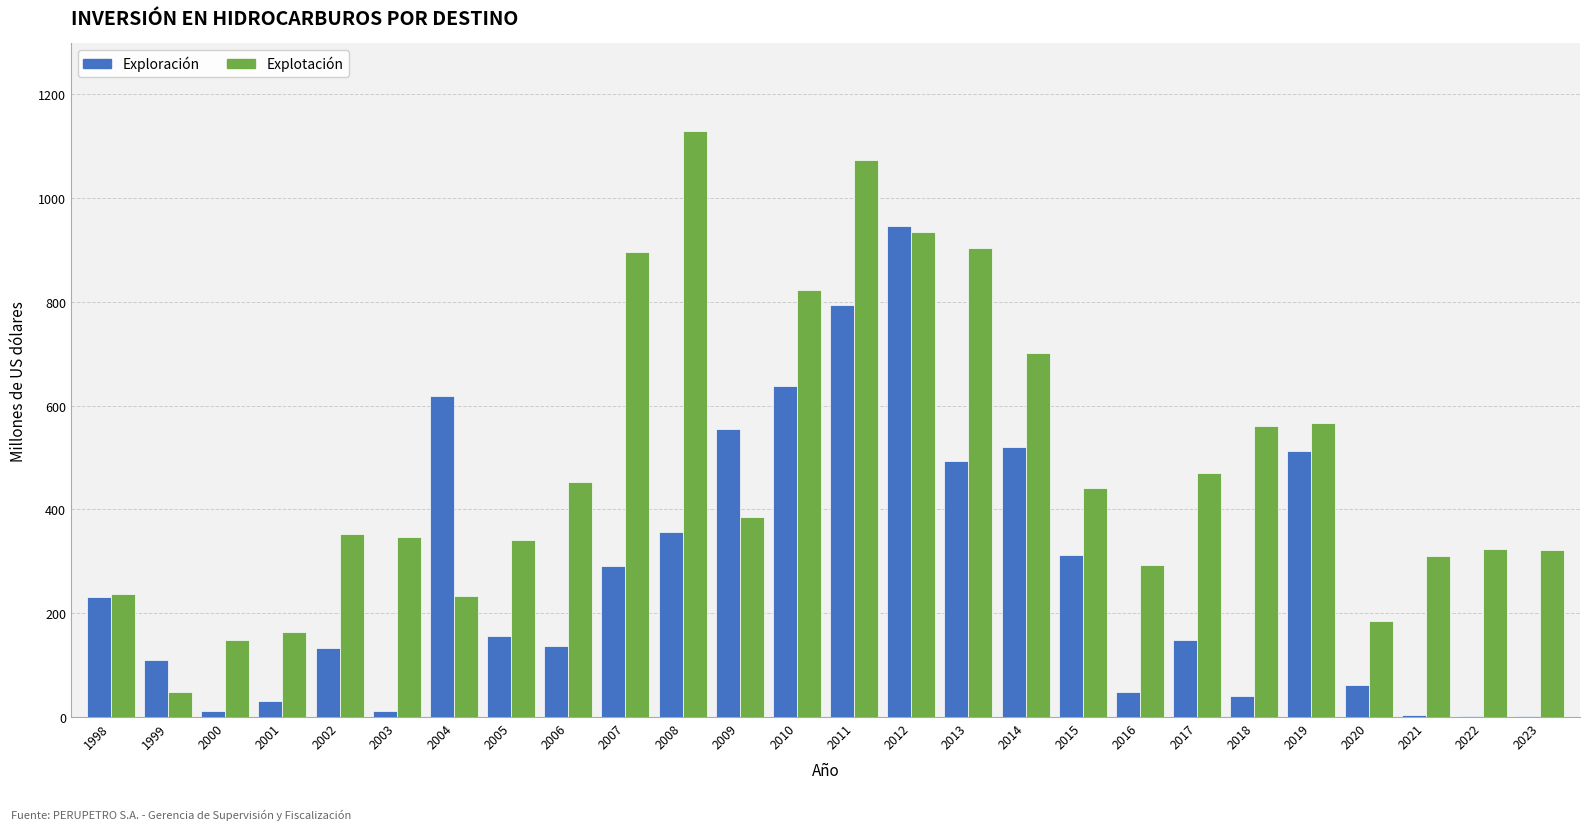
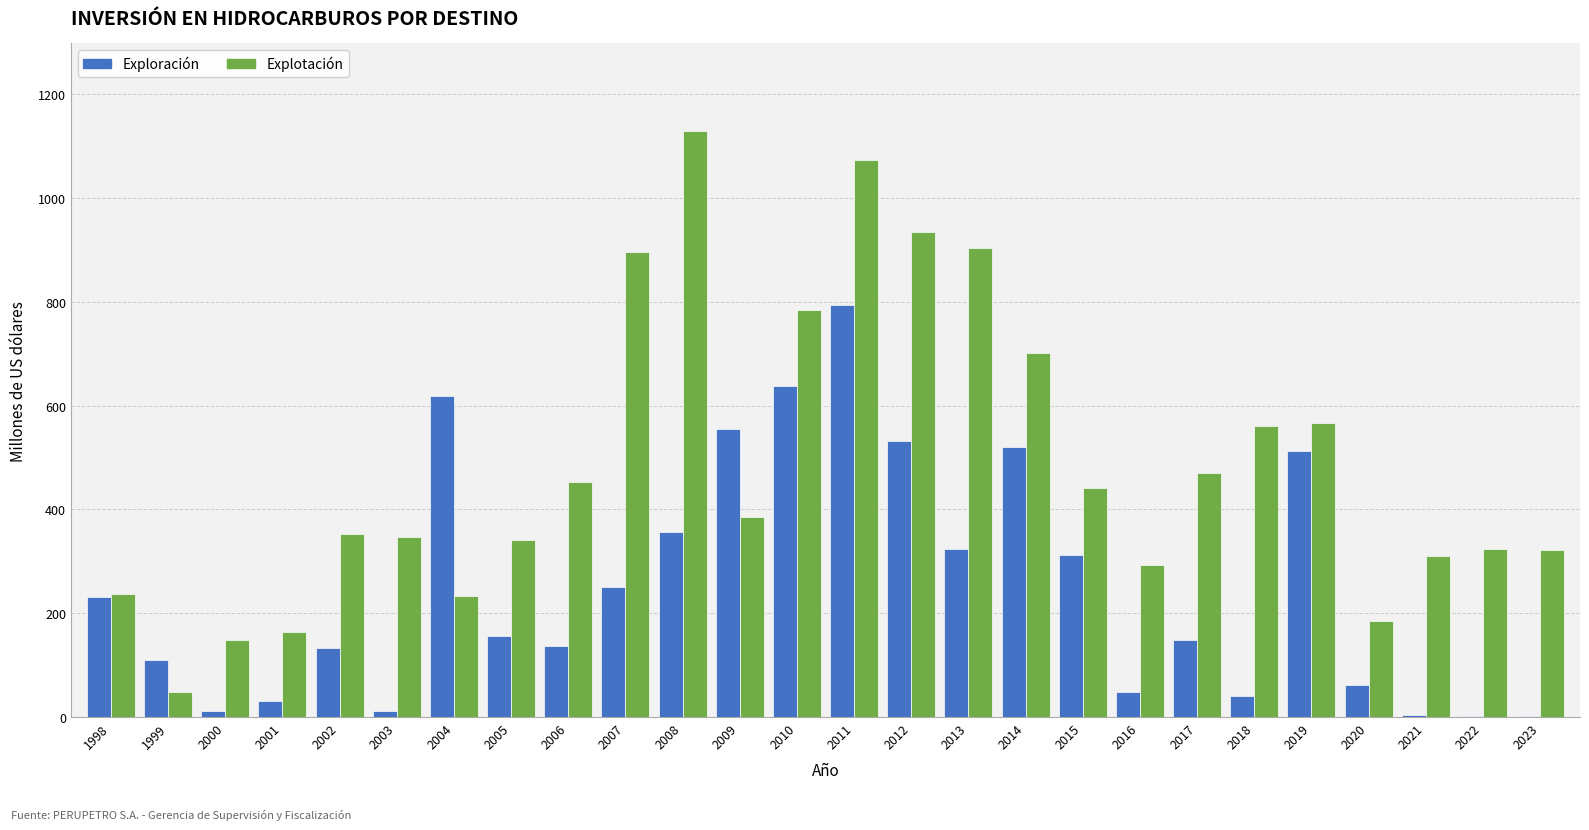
Exploración, 2007: 290 -> 250
Explotación, 2010: 820 -> 780
Exploración, 2012: 950 -> 530
Exploración, 2013: 490 -> 320
